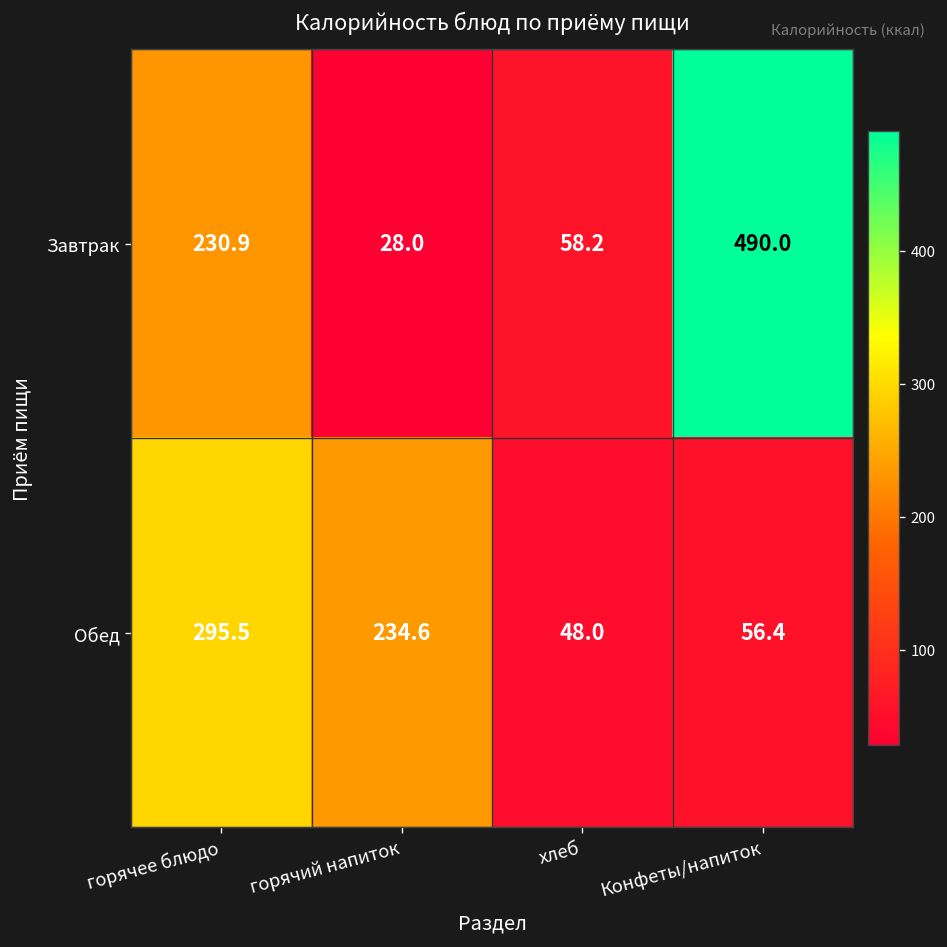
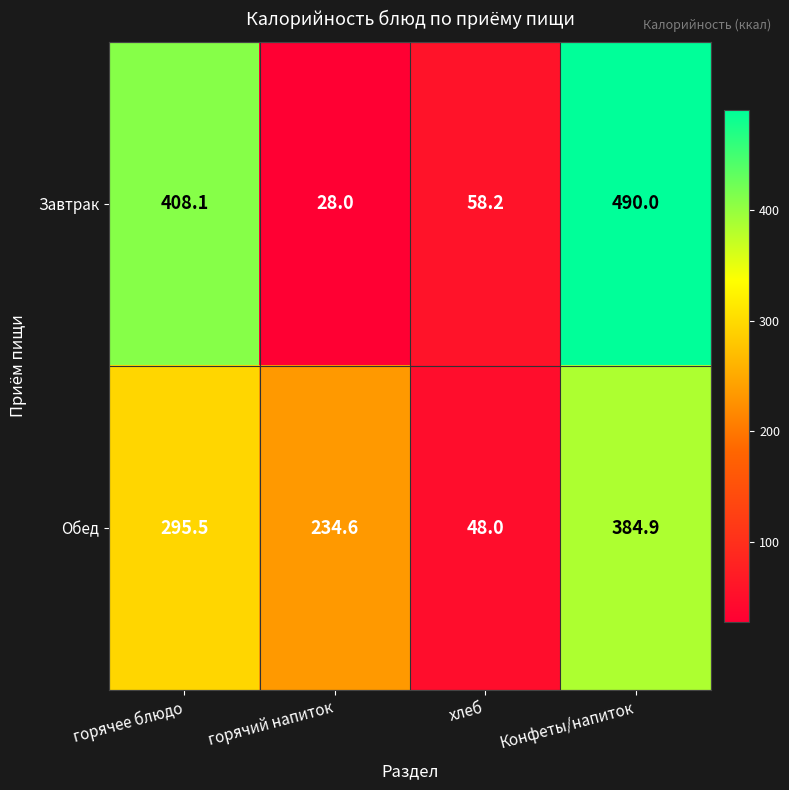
Завтрак, горячее блюдо: 230.9 -> 408.1
Обед, Конфеты/напиток: 56.4 -> 384.9
